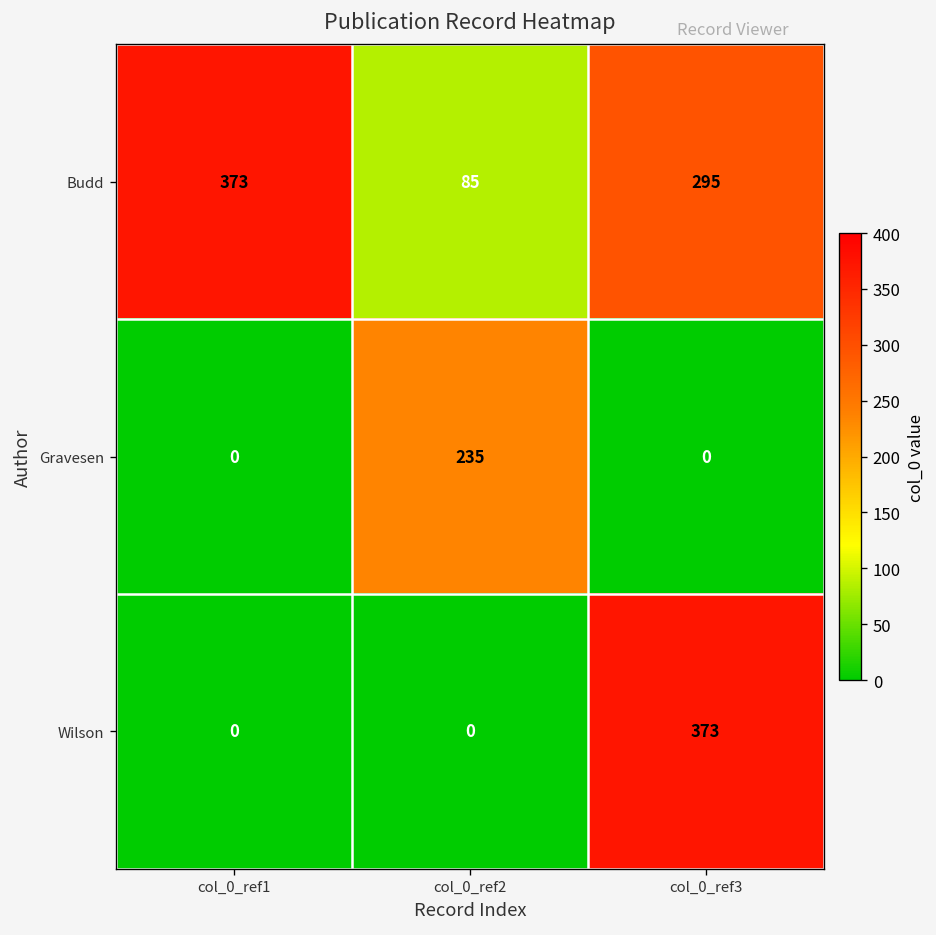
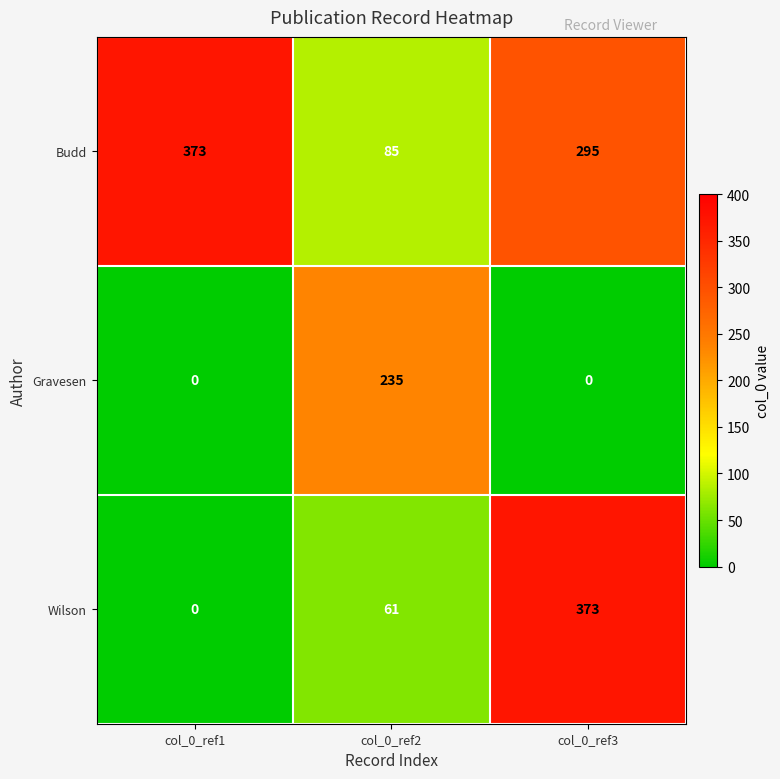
Wilson, col_0_ref2: 0 -> 61
